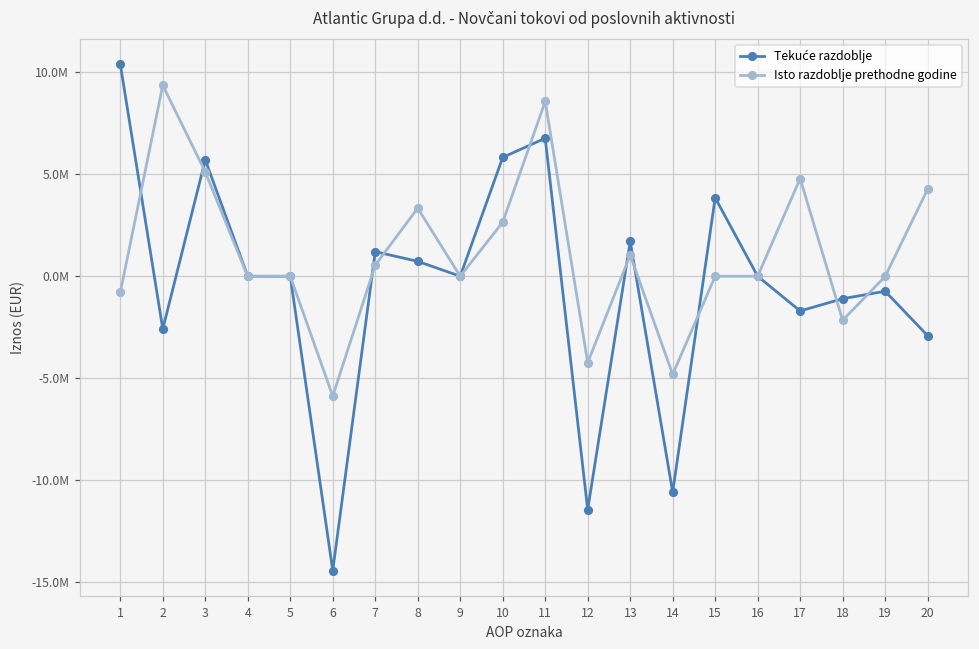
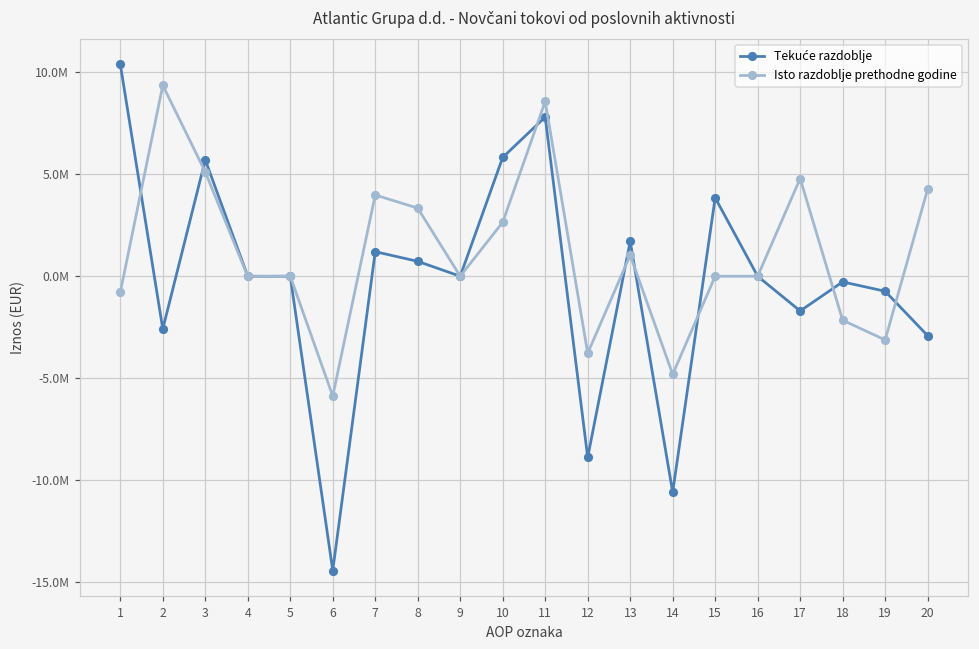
Isto razdoblje prethodne godine, 7: 500000 -> 4000000
Tekuće razdoblje, 11: 6800000 -> 7800000
Tekuće razdoblje, 12: -11500000 -> -8900000
Isto razdoblje prethodne godine, 12: -4200000 -> -3800000
Tekuće razdoblje, 18: -1100000 -> -300000
Isto razdoblje prethodne godine, 19: 0 -> -3100000
